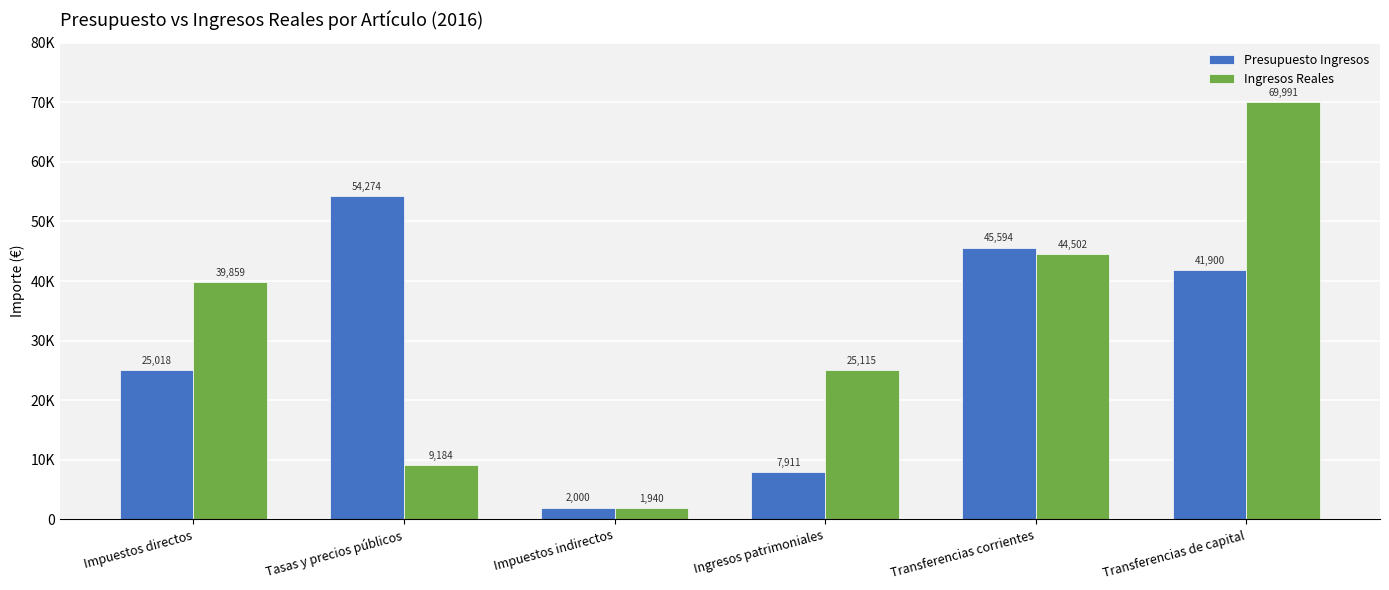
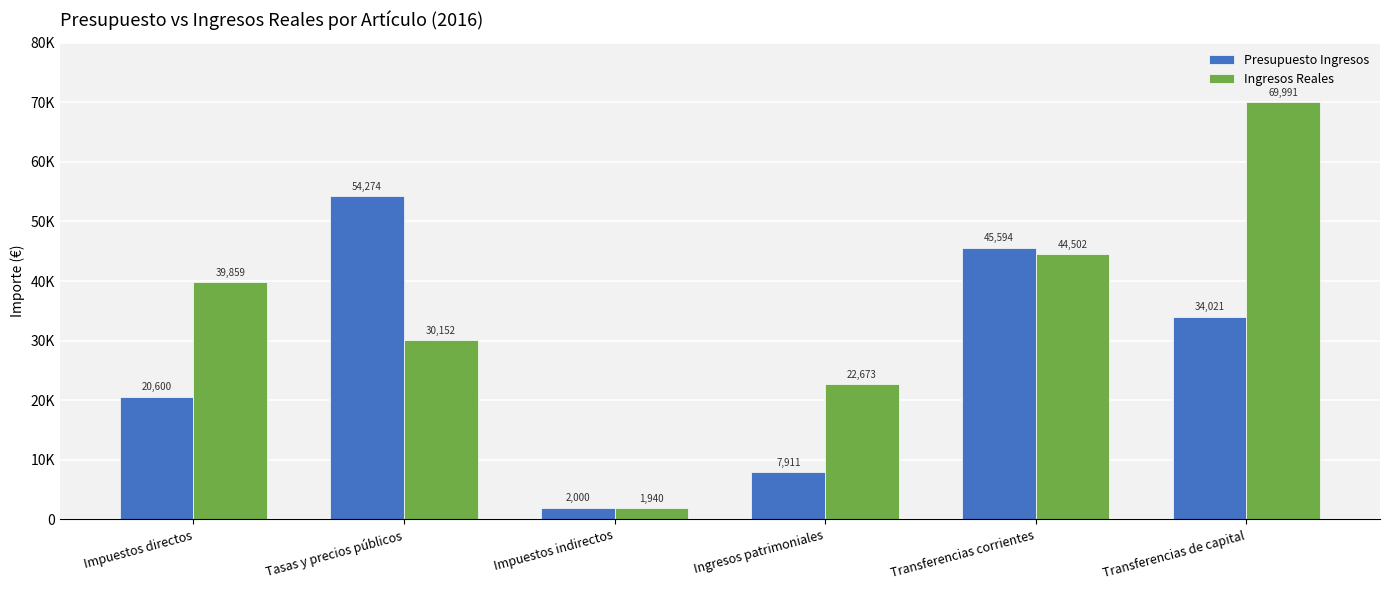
Presupuesto Ingresos, Impuestos directos: 25,018 -> 20,600
Ingresos Reales, Tasas y precios públicos: 9,184 -> 30,152
Ingresos Reales, Ingresos patrimoniales: 25,115 -> 22,673
Presupuesto Ingresos, Transferencias de capital: 41,900 -> 34,021
